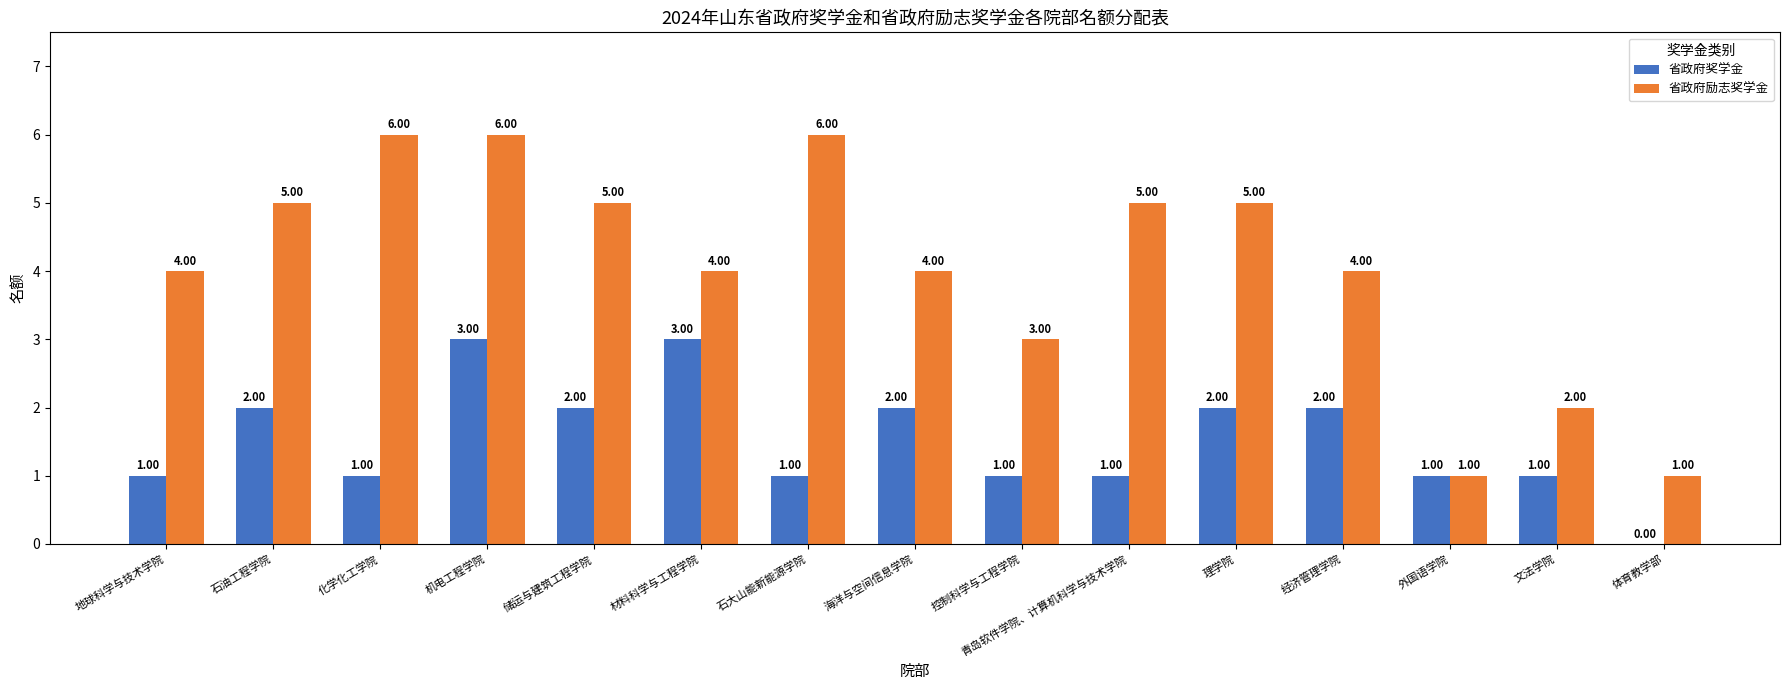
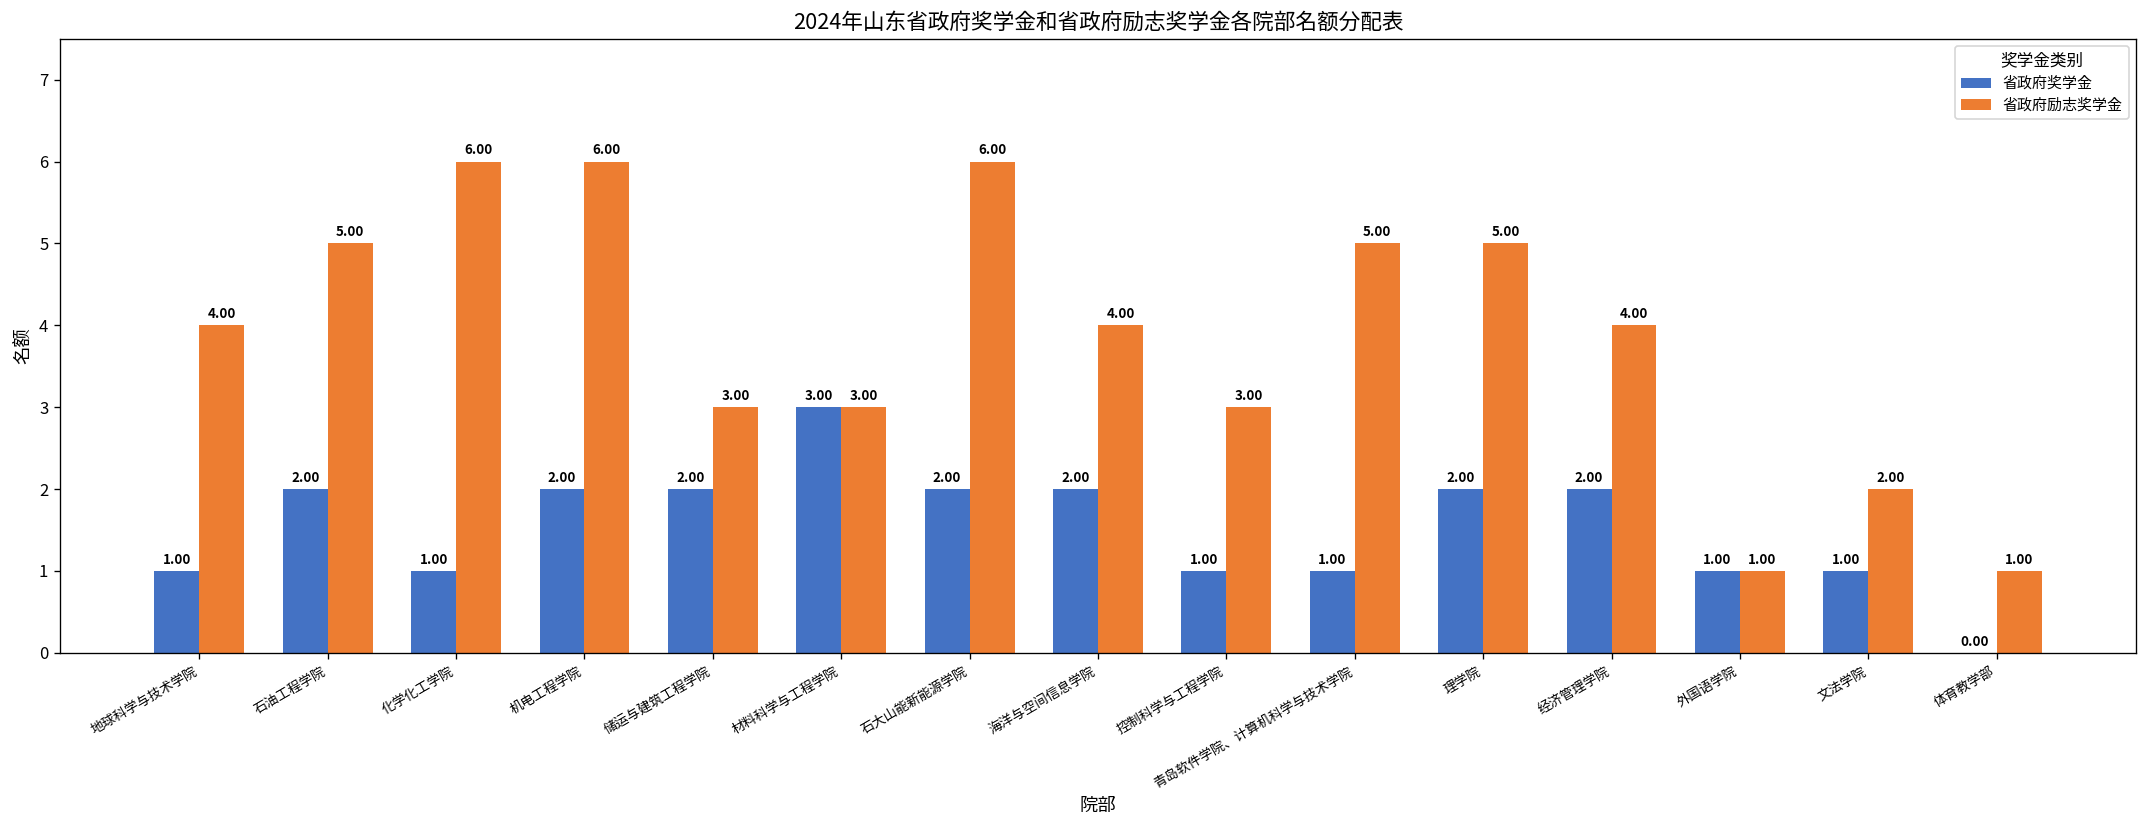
省政府奖学金, 机电工程学院: 3.00 -> 2.00
省政府励志奖学金, 储运与建筑工程学院: 5.00 -> 3.00
省政府励志奖学金, 材料科学与工程学院: 4.00 -> 3.00
省政府奖学金, 石大山能新能源学院: 1.00 -> 2.00
